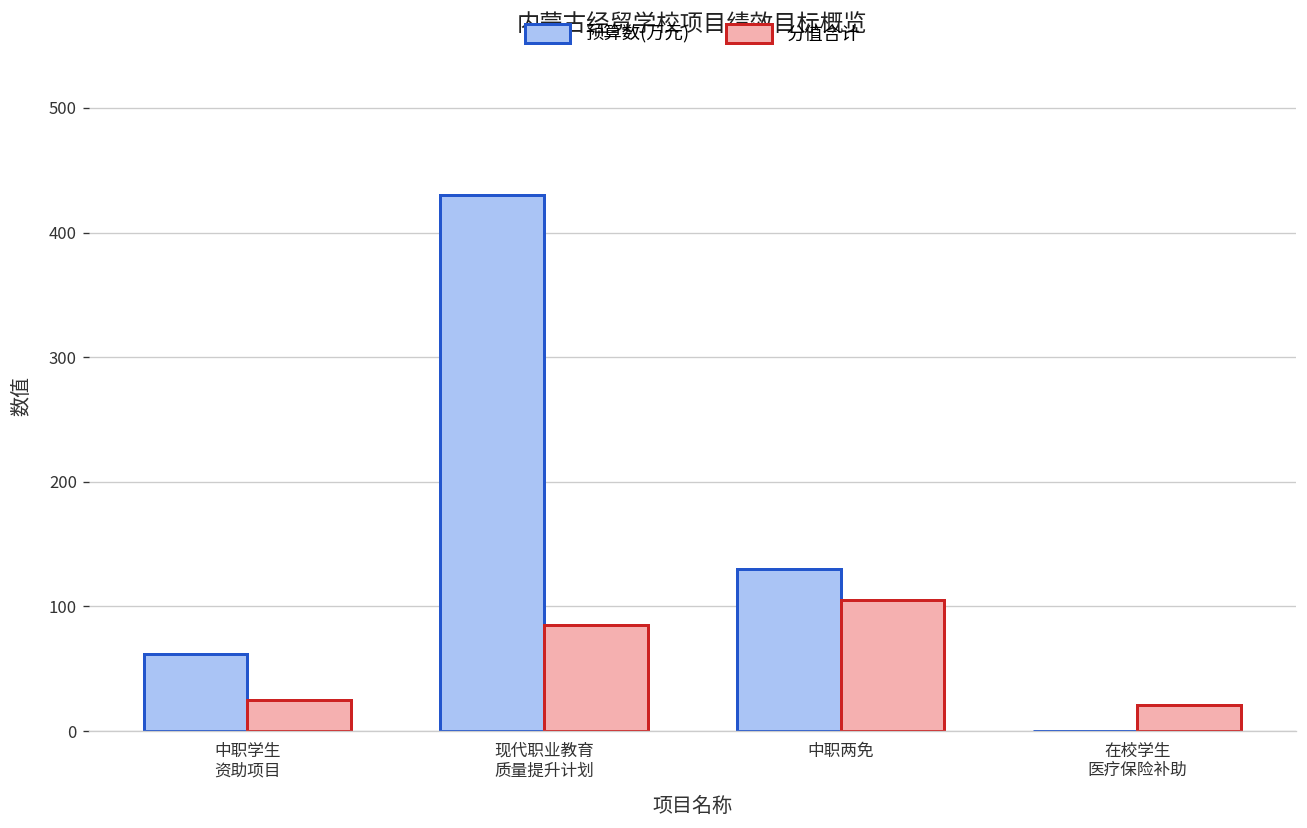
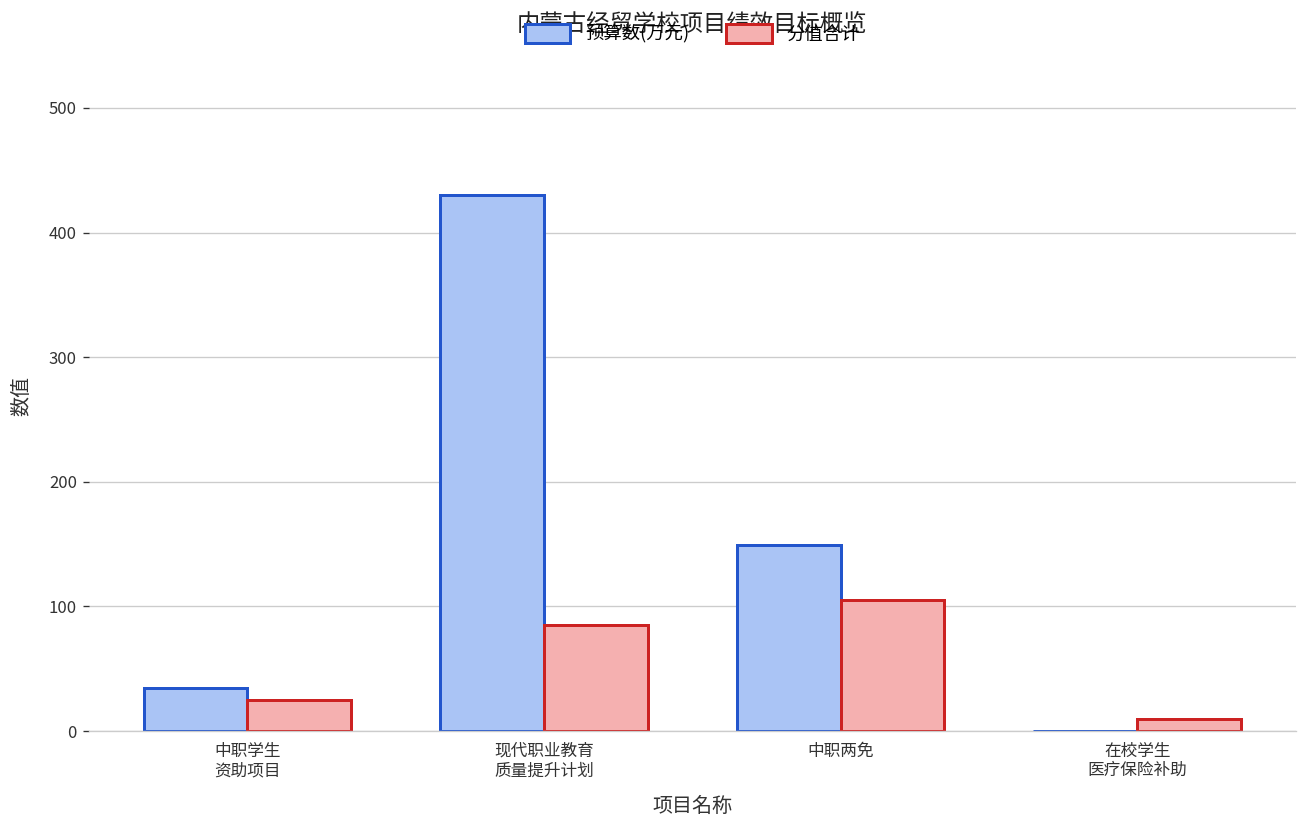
预算数(万元), 中职学生 资助项目: 62 -> 34
预算数(万元), 中职两免: 130 -> 149
分值合计, 在校学生 医疗保险补助: 21 -> 10
